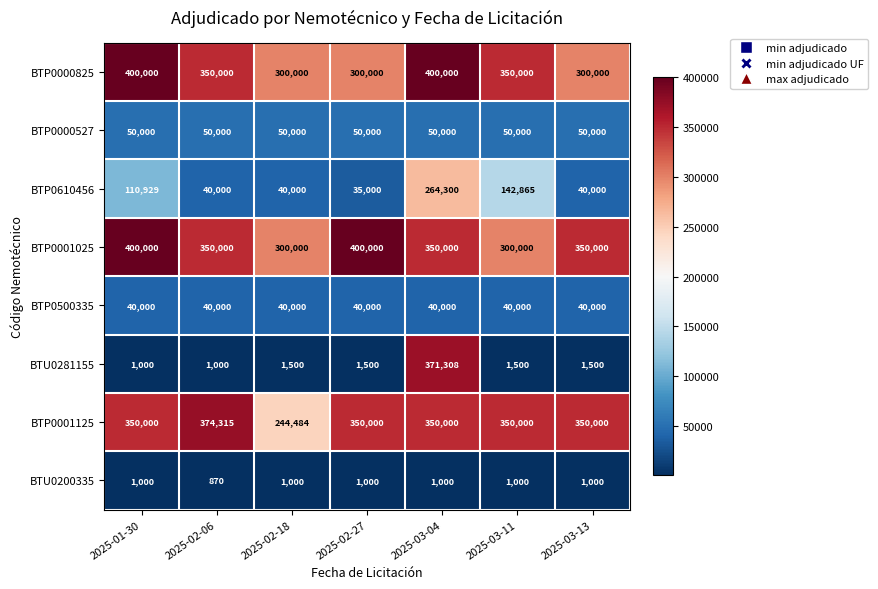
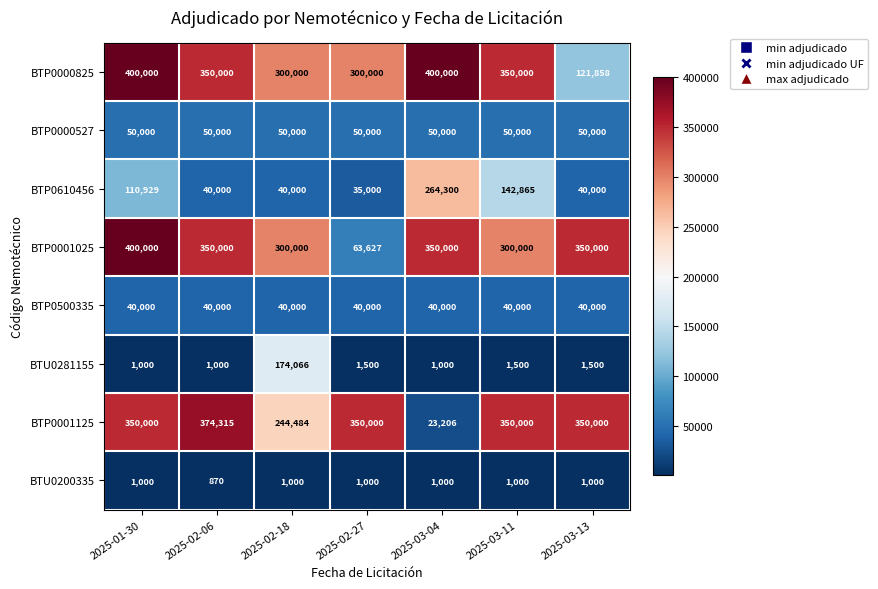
BTP0000825, 2025-03-13: 300,000 -> 121,858
BTP0001025, 2025-02-27: 400,000 -> 63,627
BTU0281155, 2025-02-18: 1,500 -> 174,066
BTU0281155, 2025-03-04: 371,308 -> 1,000
BTP0001125, 2025-03-04: 350,000 -> 23,206
